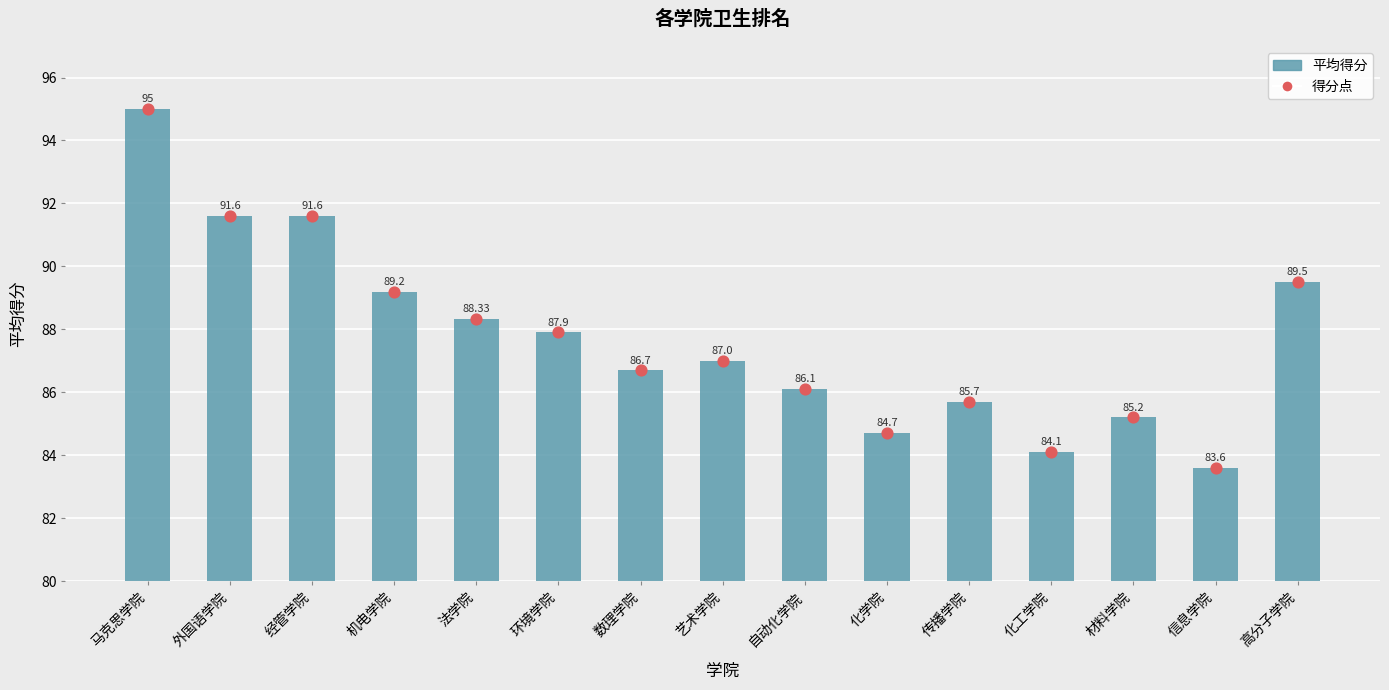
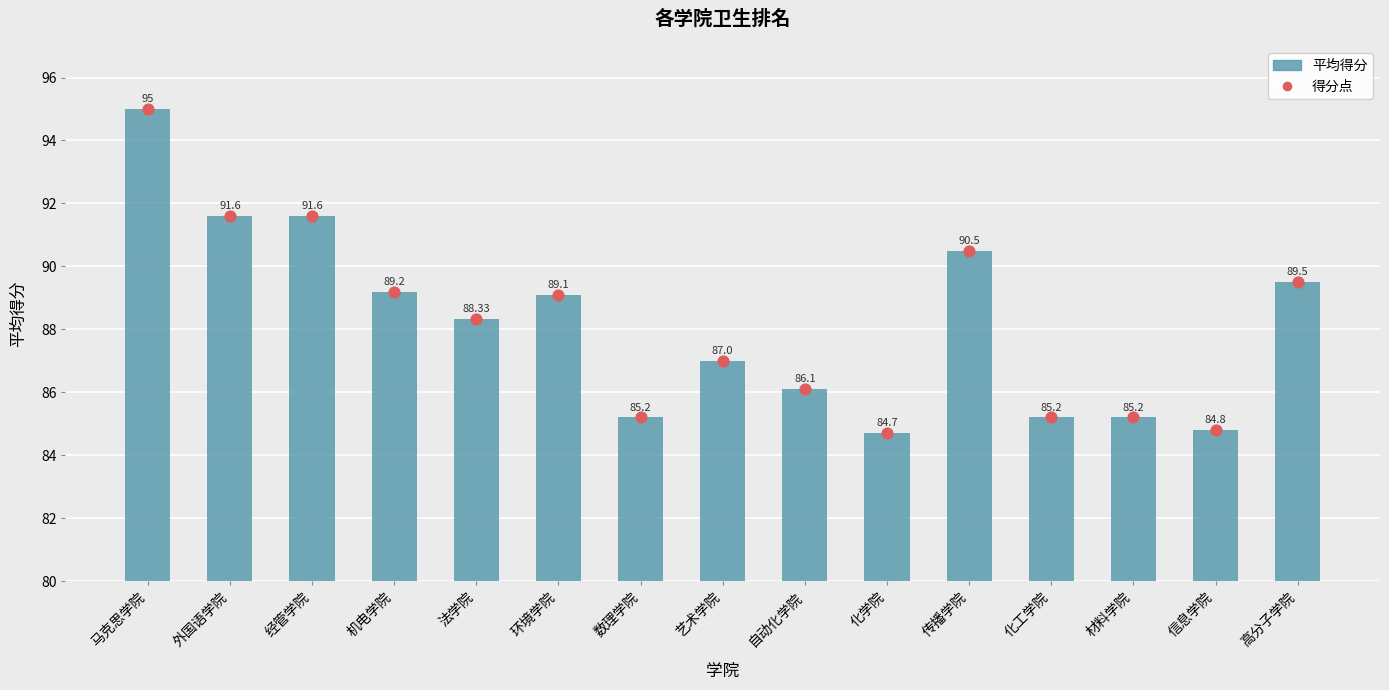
环境学院: 87.9 -> 89.1
数理学院: 86.7 -> 85.2
传播学院: 85.7 -> 90.5
化工学院: 84.1 -> 85.2
信息学院: 83.6 -> 84.8
